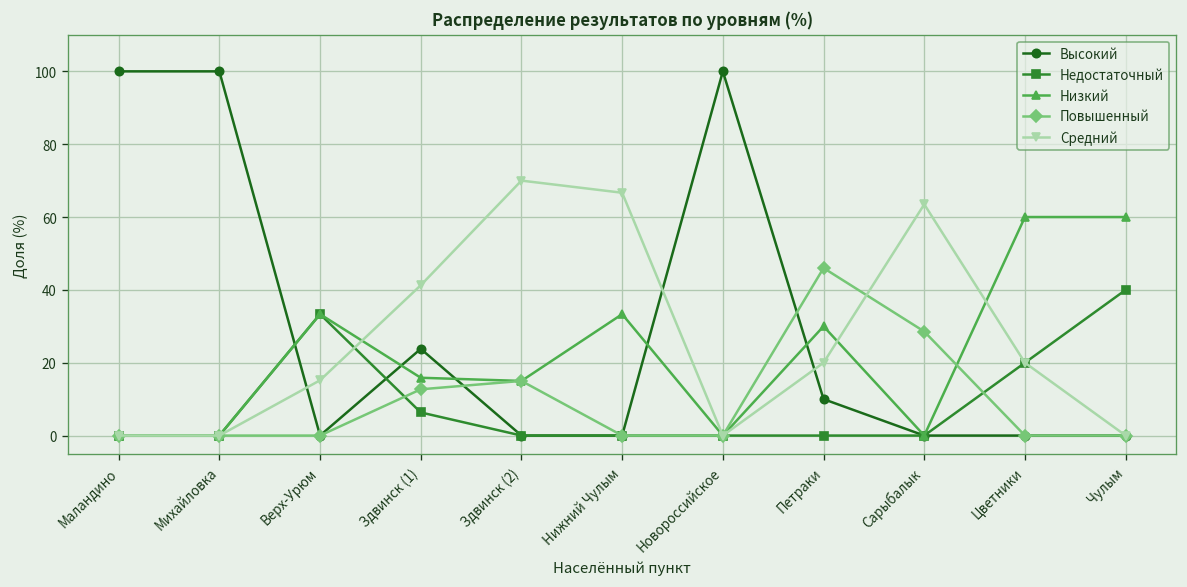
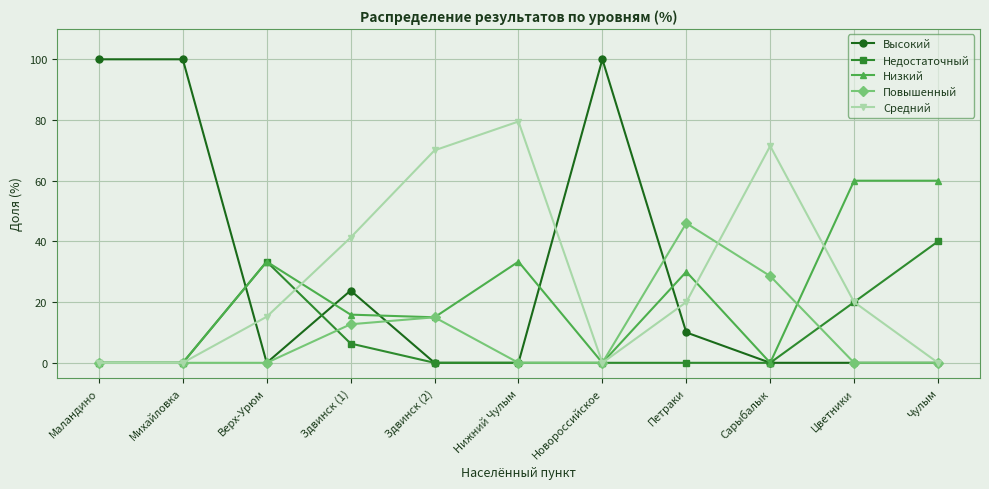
Средний, Нижний Чулым: 67 -> 80
Средний, Сарыбалык: 63 -> 71
